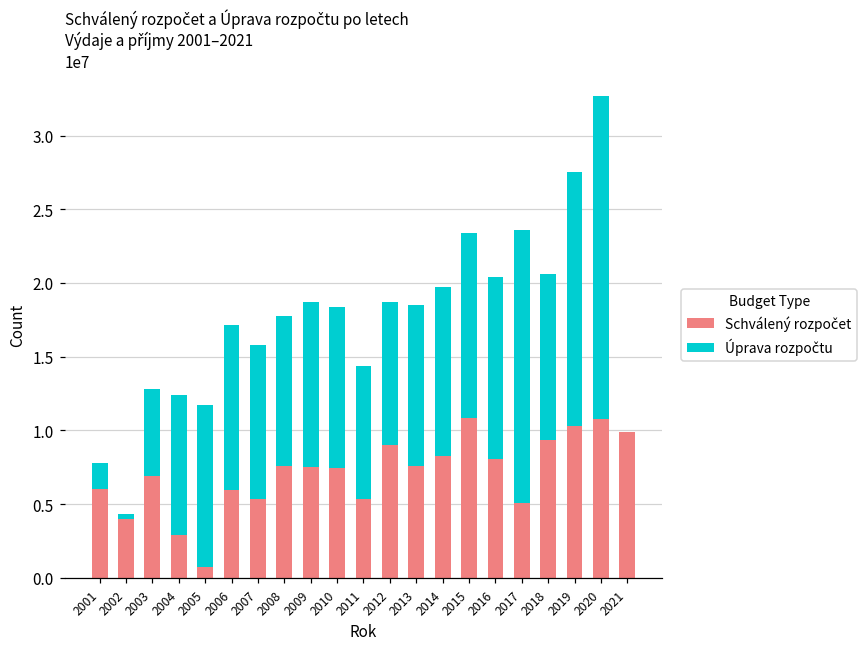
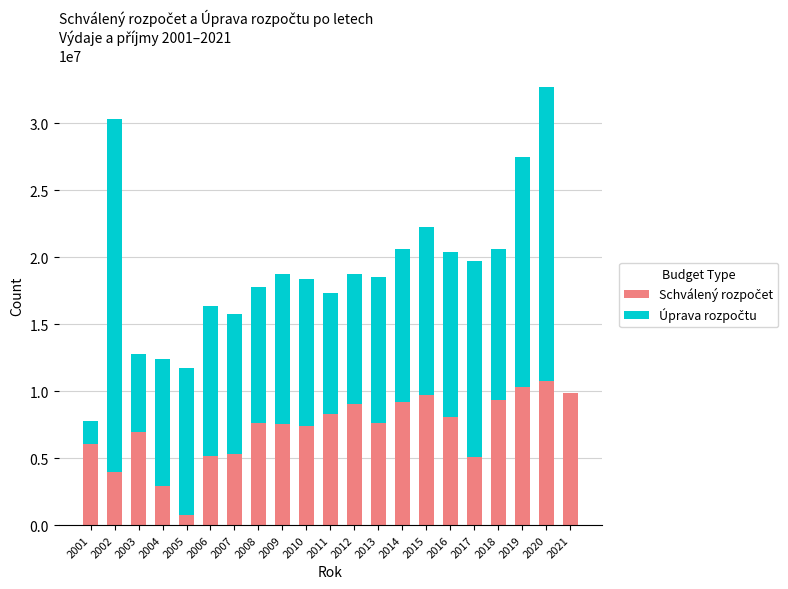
Úprava rozpočtu, 2002: 400000 -> 26300000
Schválený rozpočet, 2006: 5900000 -> 5200000
Schválený rozpočet, 2011: 5400000 -> 8300000
Schválený rozpočet, 2014: 8300000 -> 9200000
Schválený rozpočet, 2015: 10900000 -> 9700000
Úprava rozpočtu, 2017: 18500000 -> 14600000
